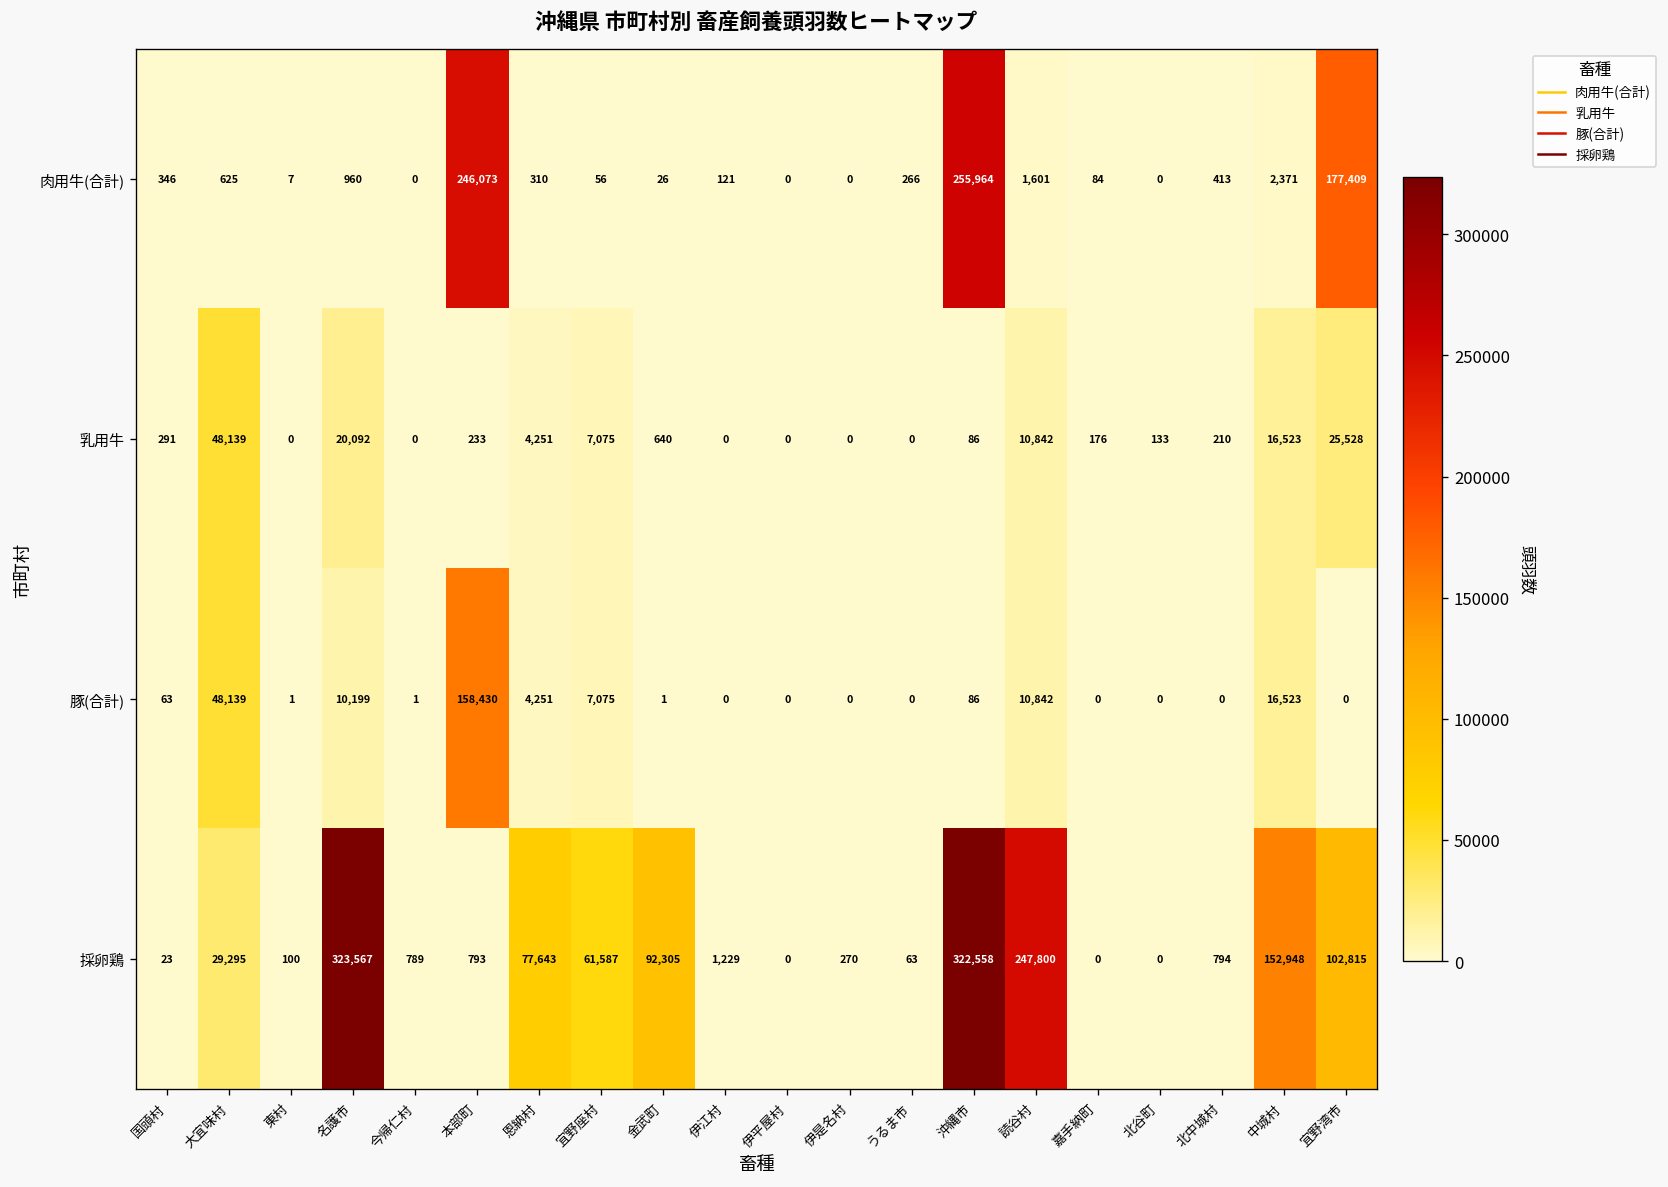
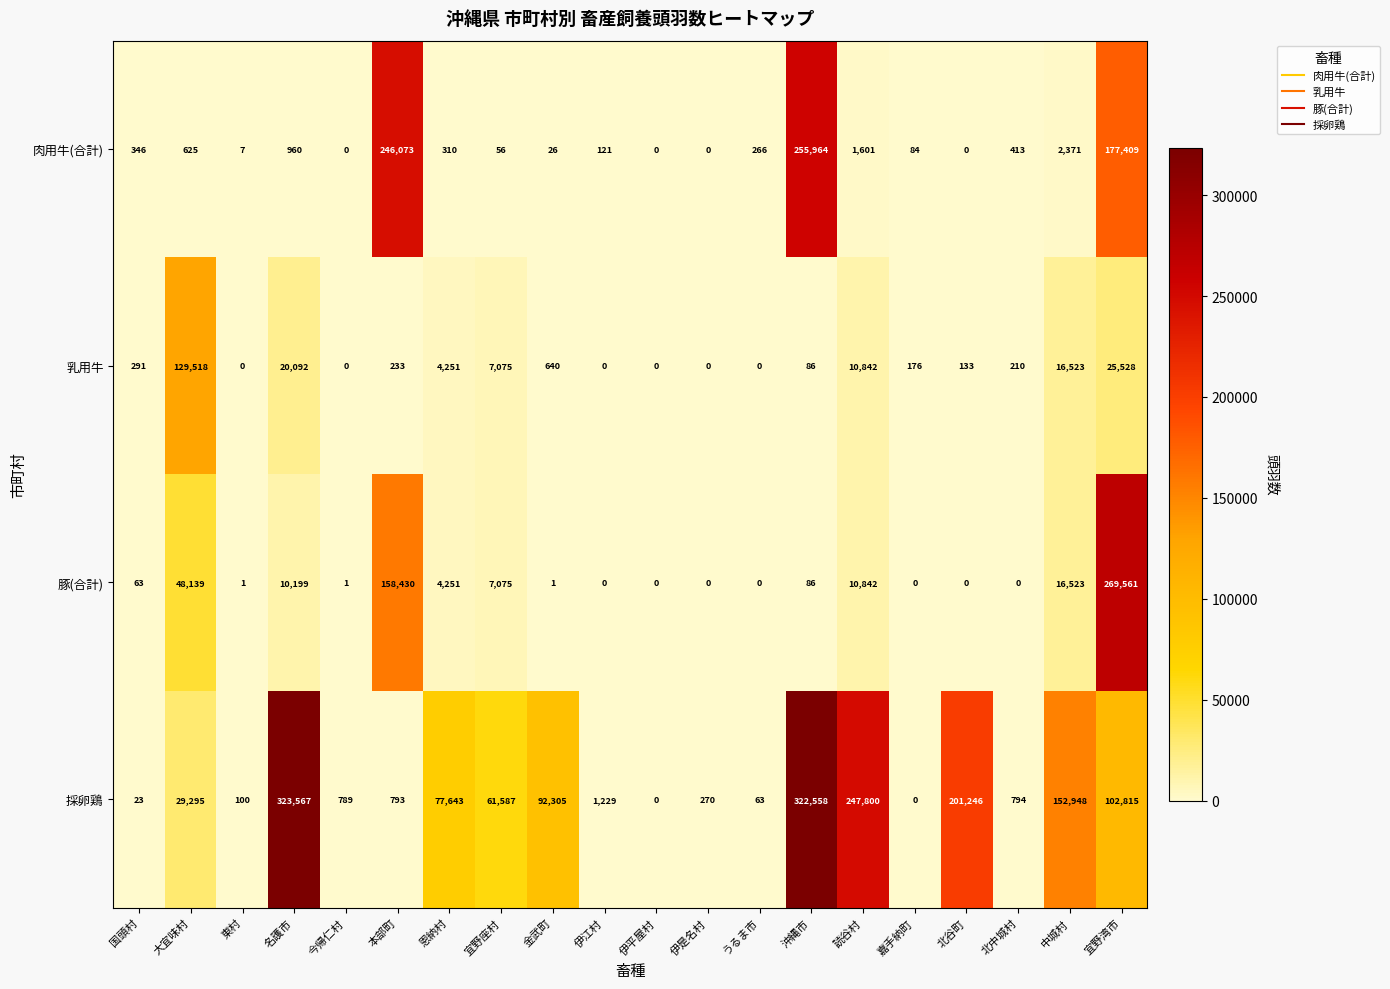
乳用牛, 大宜味村: 48,139 -> 129,518
豚(合計), 宜野湾市: 0 -> 269,561
採卵鶏, 北谷町: 0 -> 201,246
